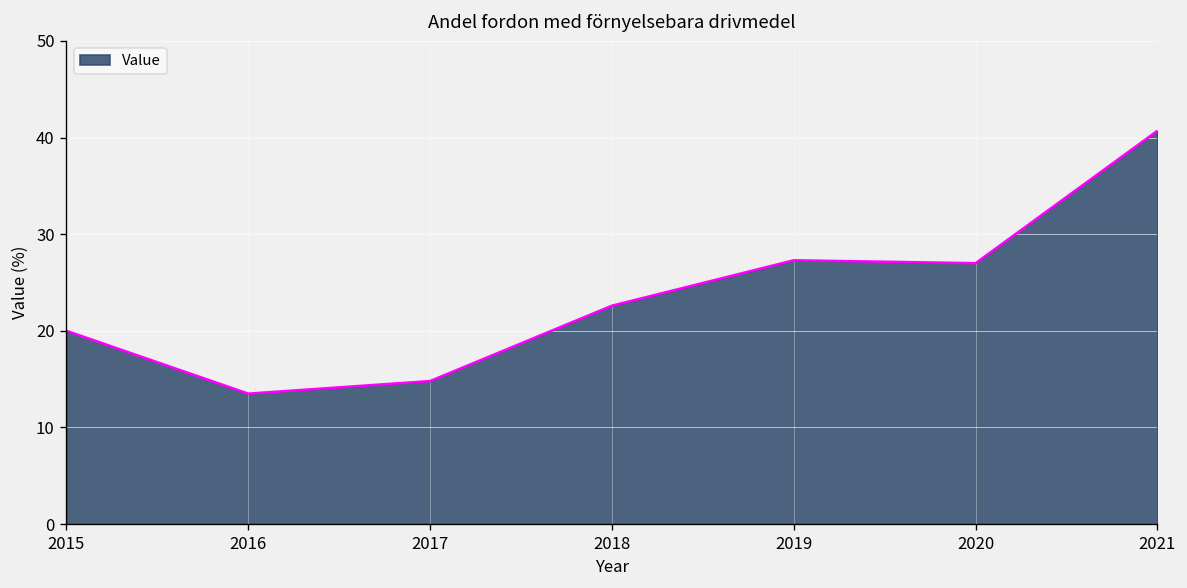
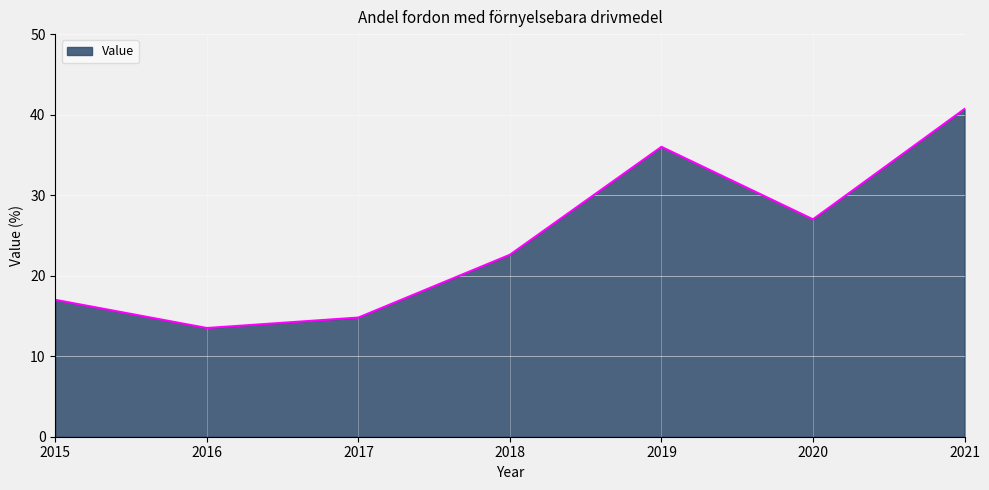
2015: 20 -> 17
2019: 27 -> 36
